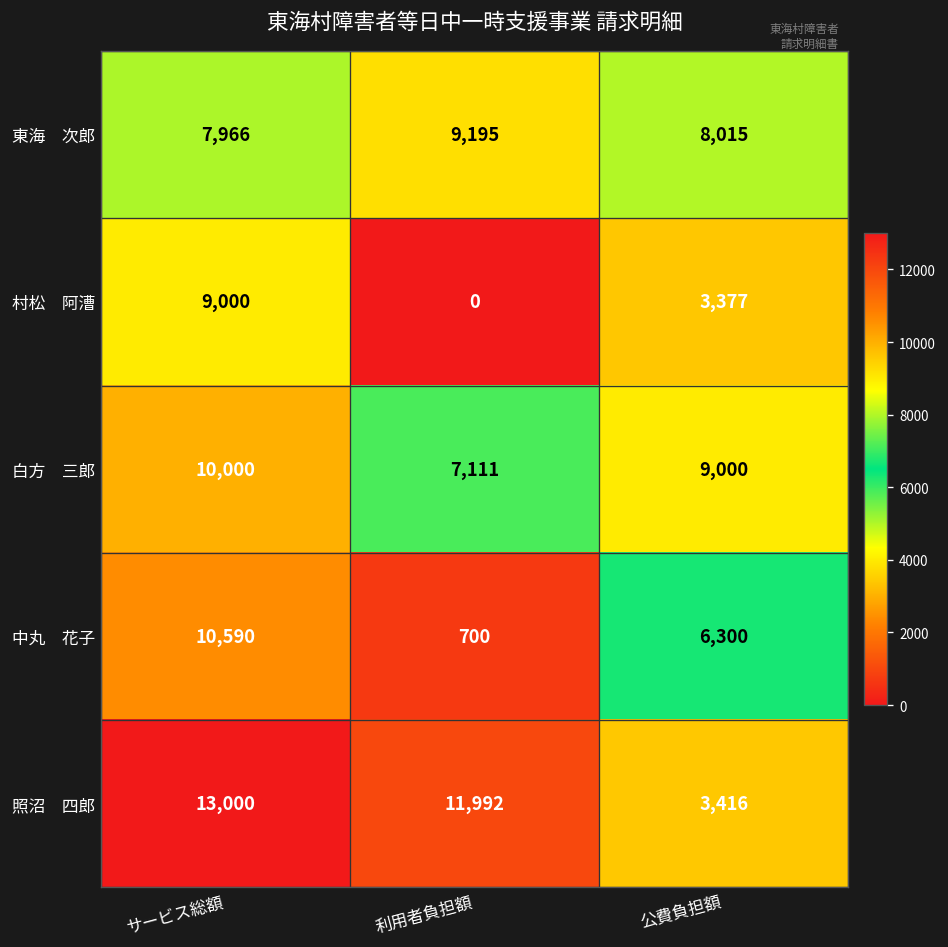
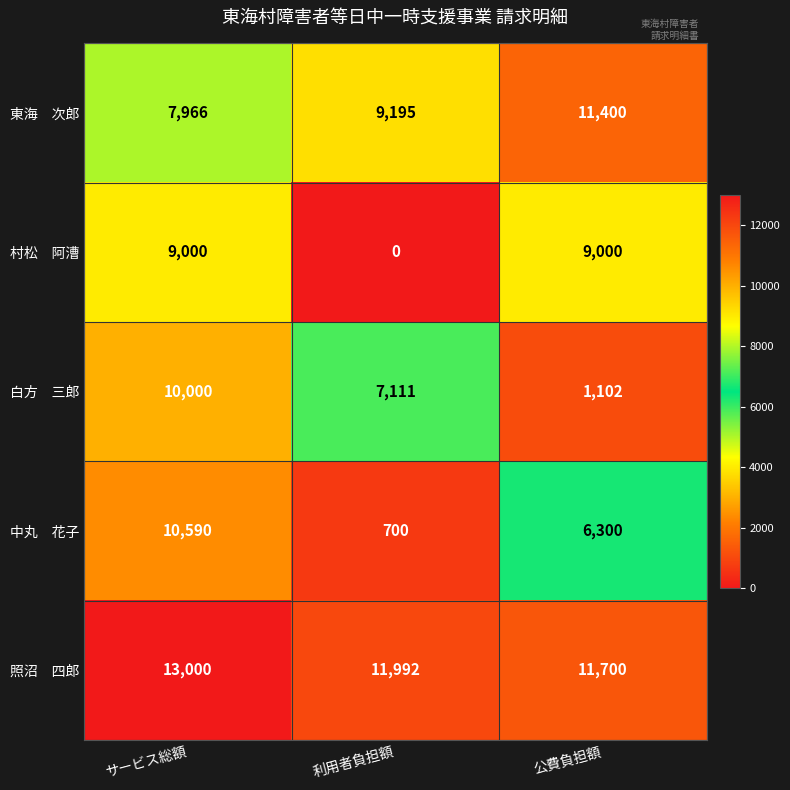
東海 次郎, 公費負担額: 8,015 -> 11,400
村松 阿漕, 公費負担額: 3,377 -> 9,000
白方 三郎, 公費負担額: 9,000 -> 1,102
照沼 四郎, 公費負担額: 3,416 -> 11,700
